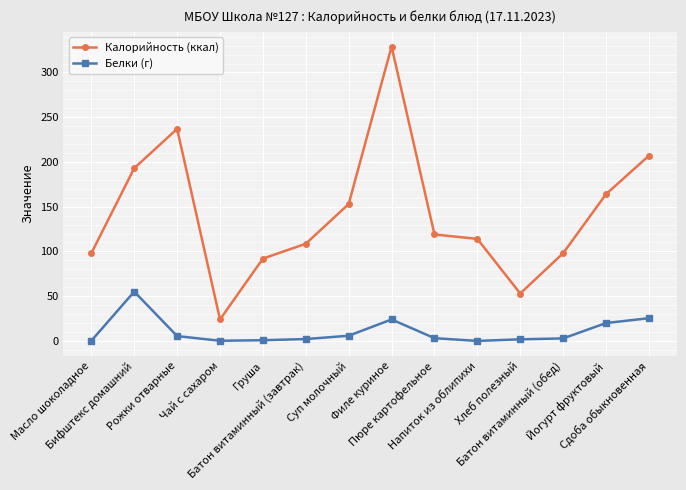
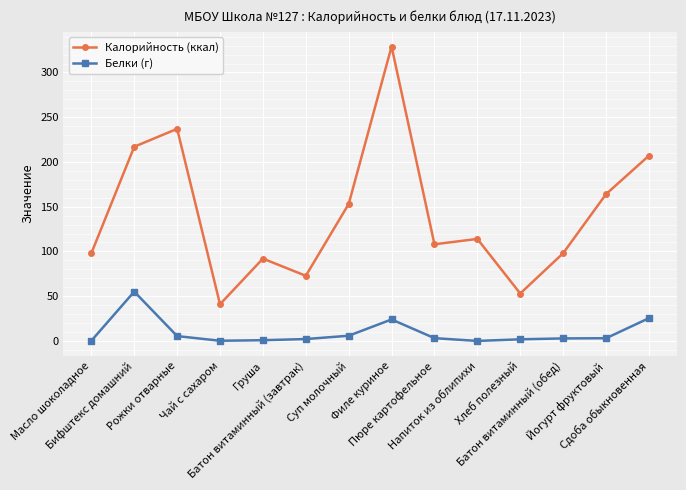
Калорийность (ккал), Бифштекс домашний: 190 -> 220
Калорийность (ккал), Чай с сахаром: 20 -> 40
Калорийность (ккал), Батон витаминный (завтрак): 110 -> 70
Калорийность (ккал), Пюре картофельное: 120 -> 110
Белки (г), Йогурт фруктовый: 20 -> 0
